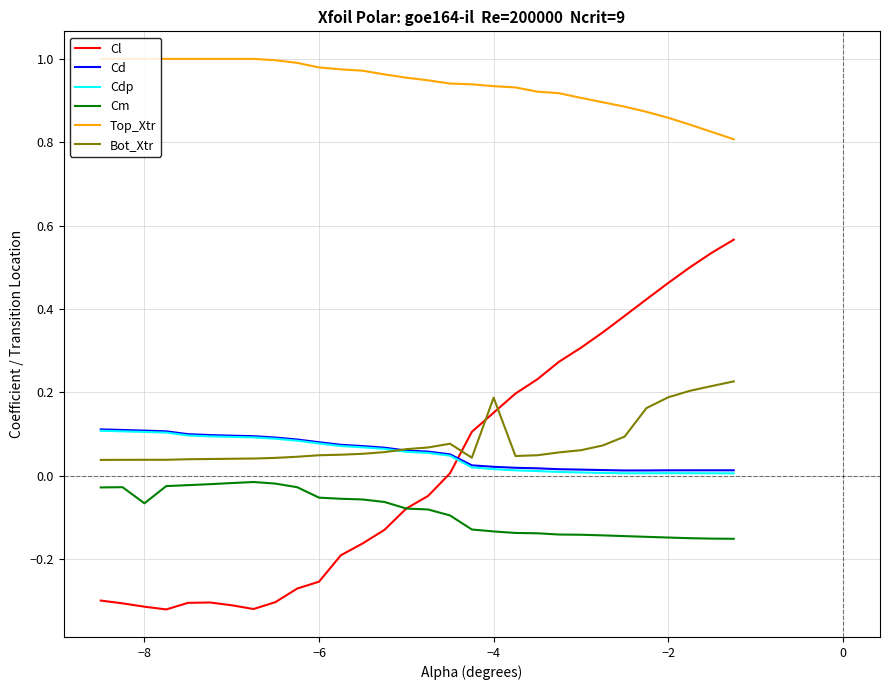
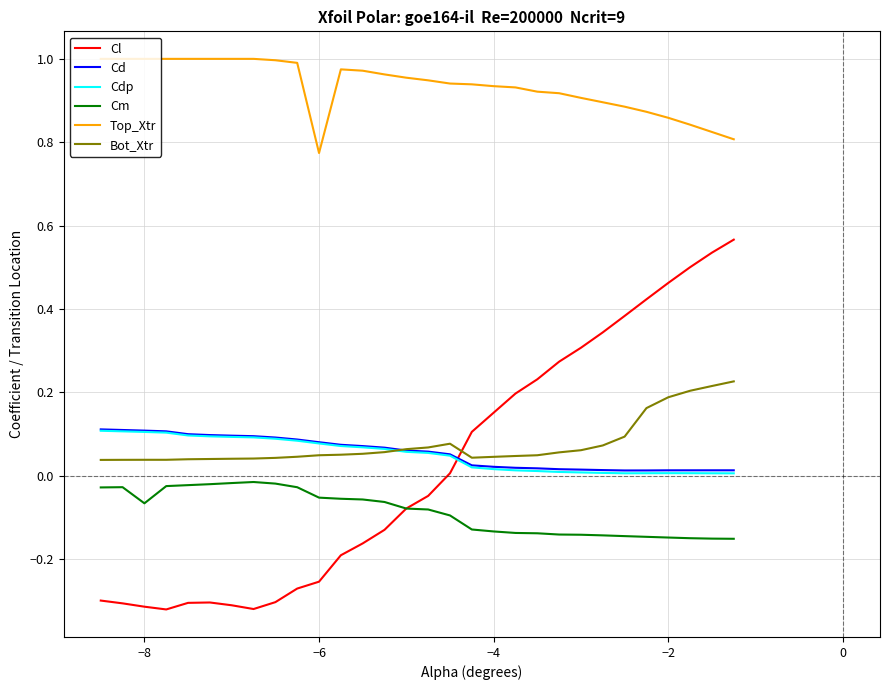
Top_Xtr, −6: 0.98 -> 0.77
Bot_Xtr, −4: 0.19 -> 0.05
